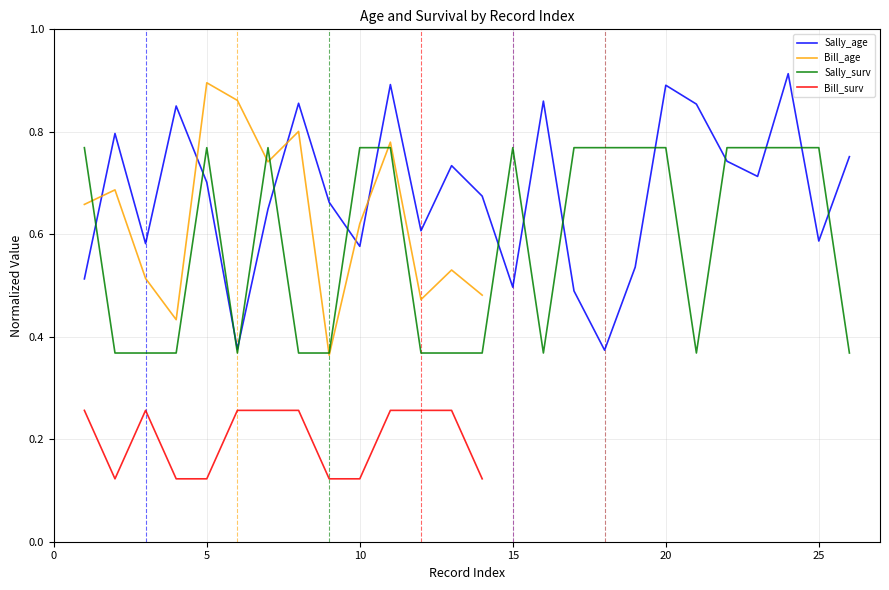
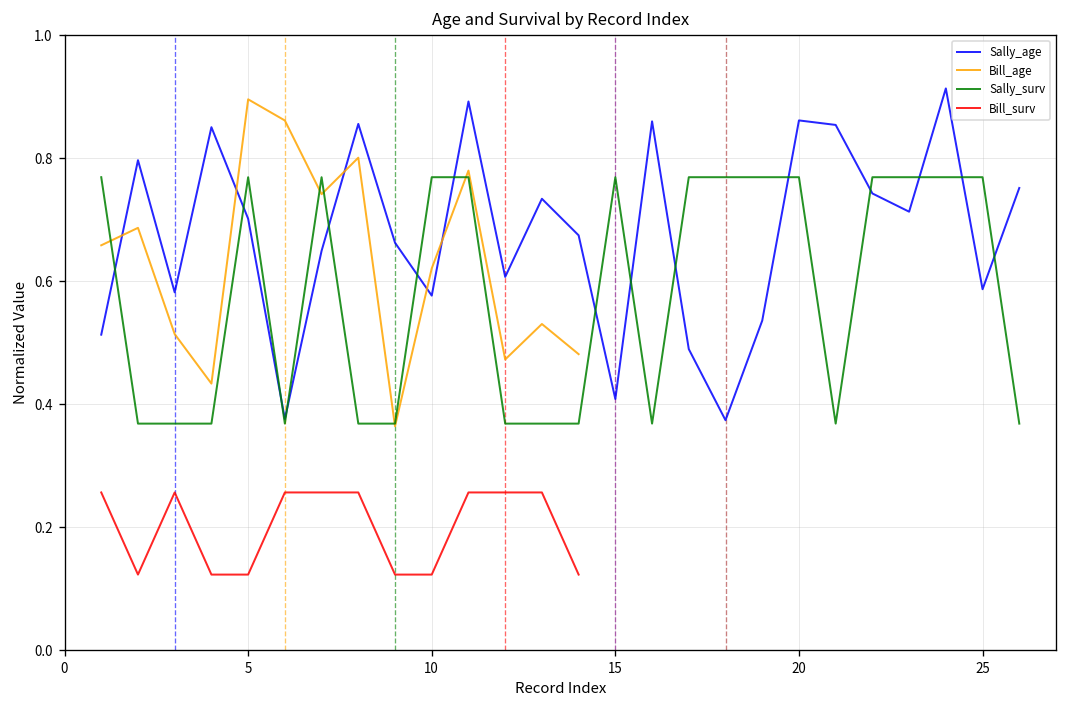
Sally_age, 15: 0.50 -> 0.41
Sally_age, 20: 0.89 -> 0.86
